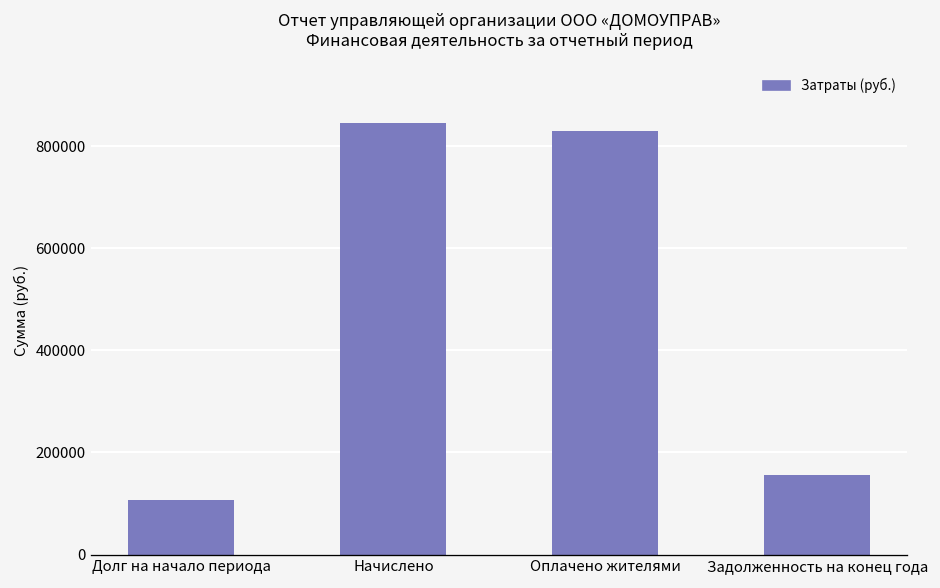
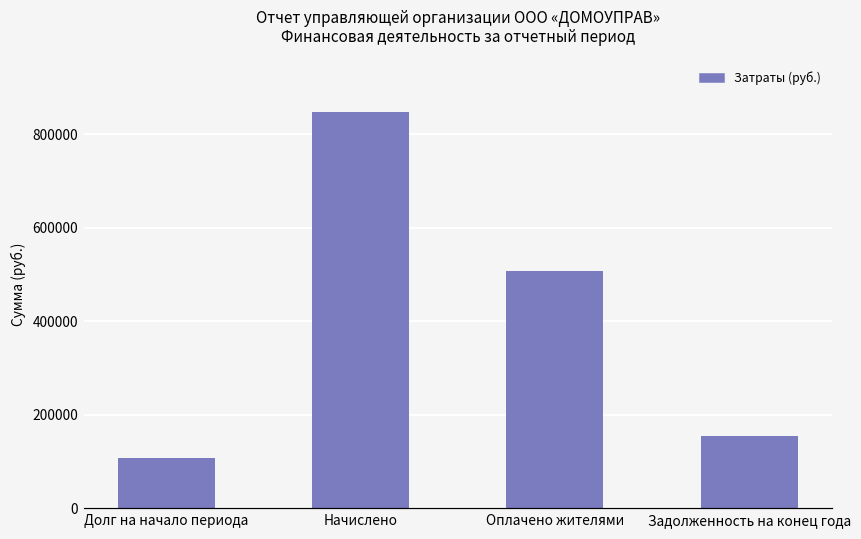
Оплачено жителями: 830000 -> 510000
